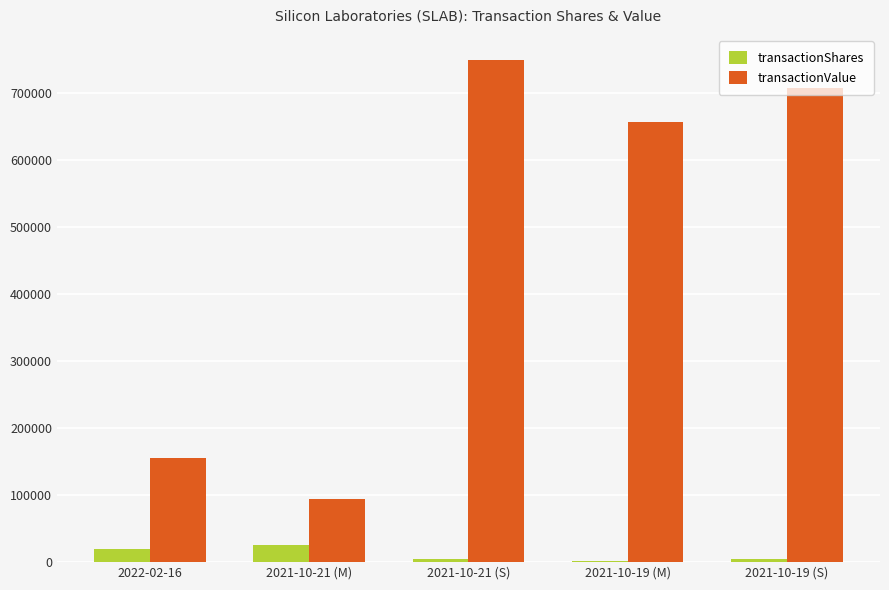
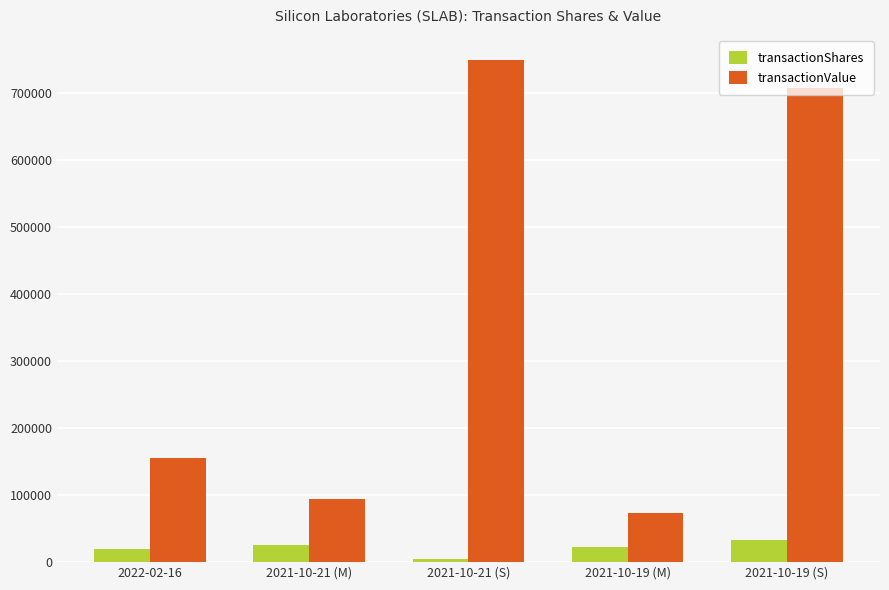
transactionShares, 2021-10-19 (M): 0 -> 20000
transactionValue, 2021-10-19 (M): 660000 -> 70000
transactionShares, 2021-10-19 (S): 0 -> 30000
